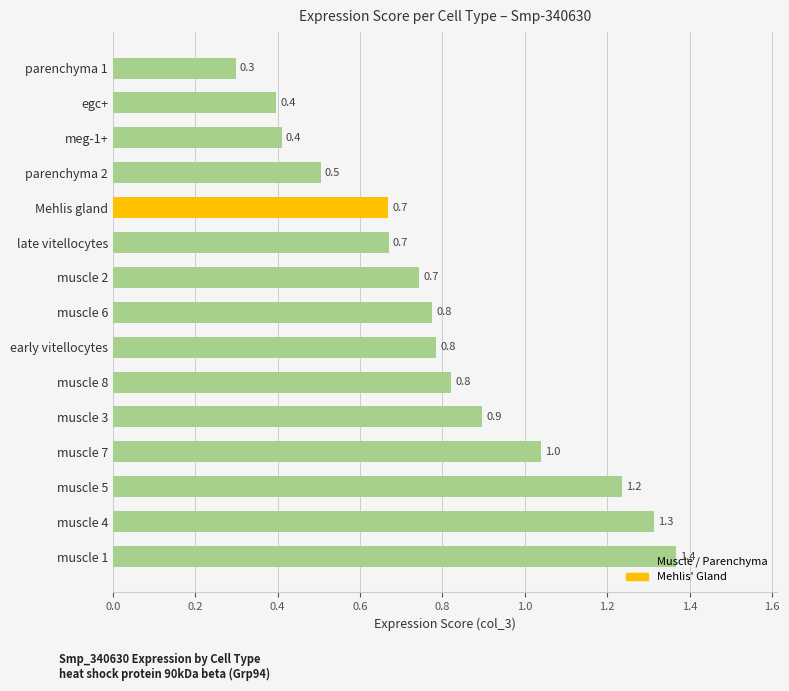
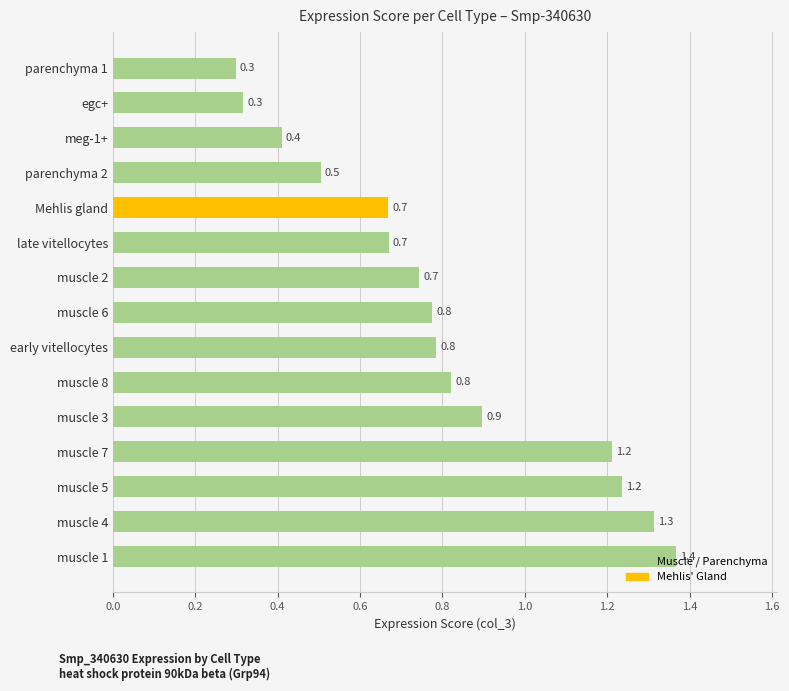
egc+: 0.4 -> 0.3
muscle 7: 1.0 -> 1.2
